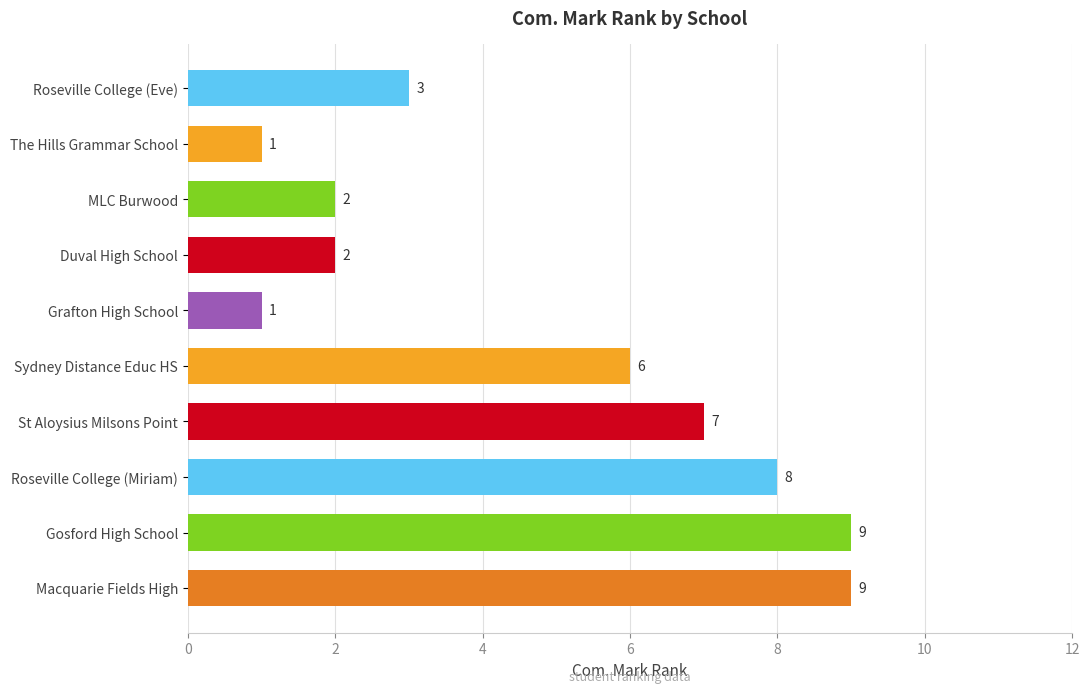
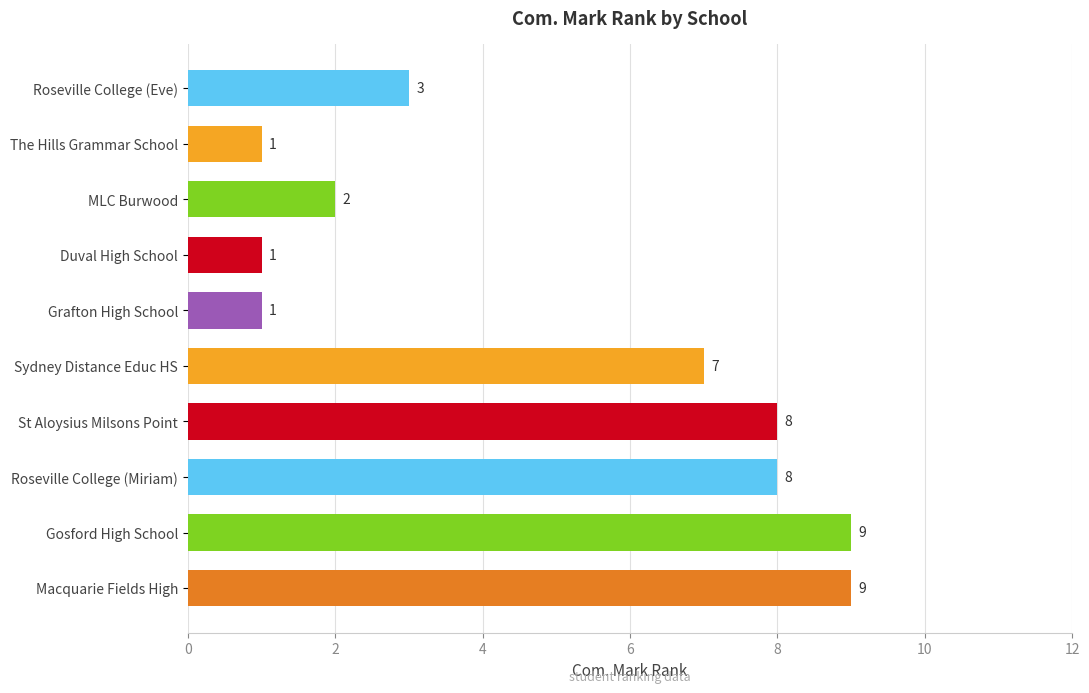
Duval High School: 2 -> 1
Sydney Distance Educ HS: 6 -> 7
St Aloysius Milsons Point: 7 -> 8
